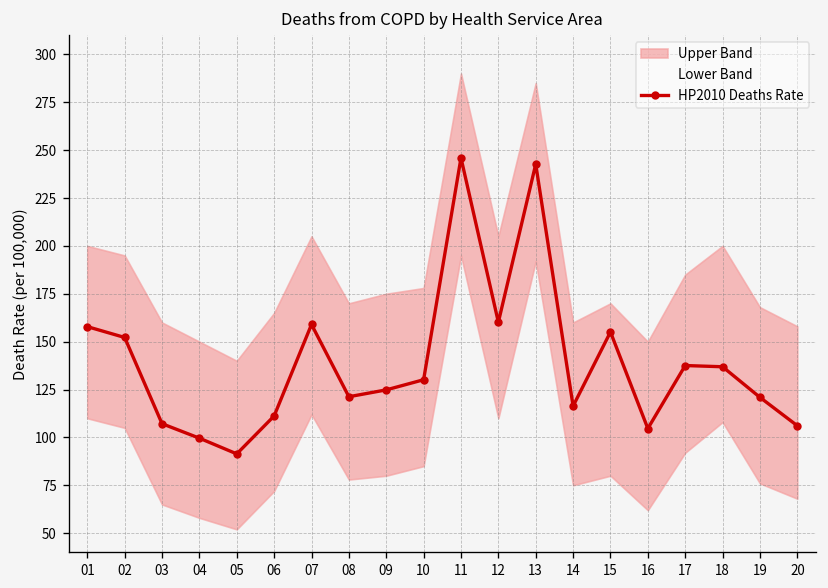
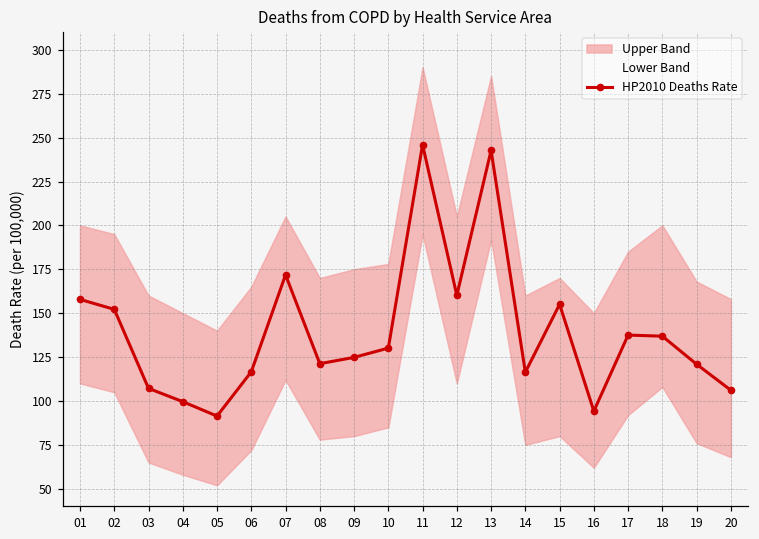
HP2010 Deaths Rate, 06: 111 -> 117
HP2010 Deaths Rate, 07: 159 -> 172
HP2010 Deaths Rate, 16: 105 -> 94
